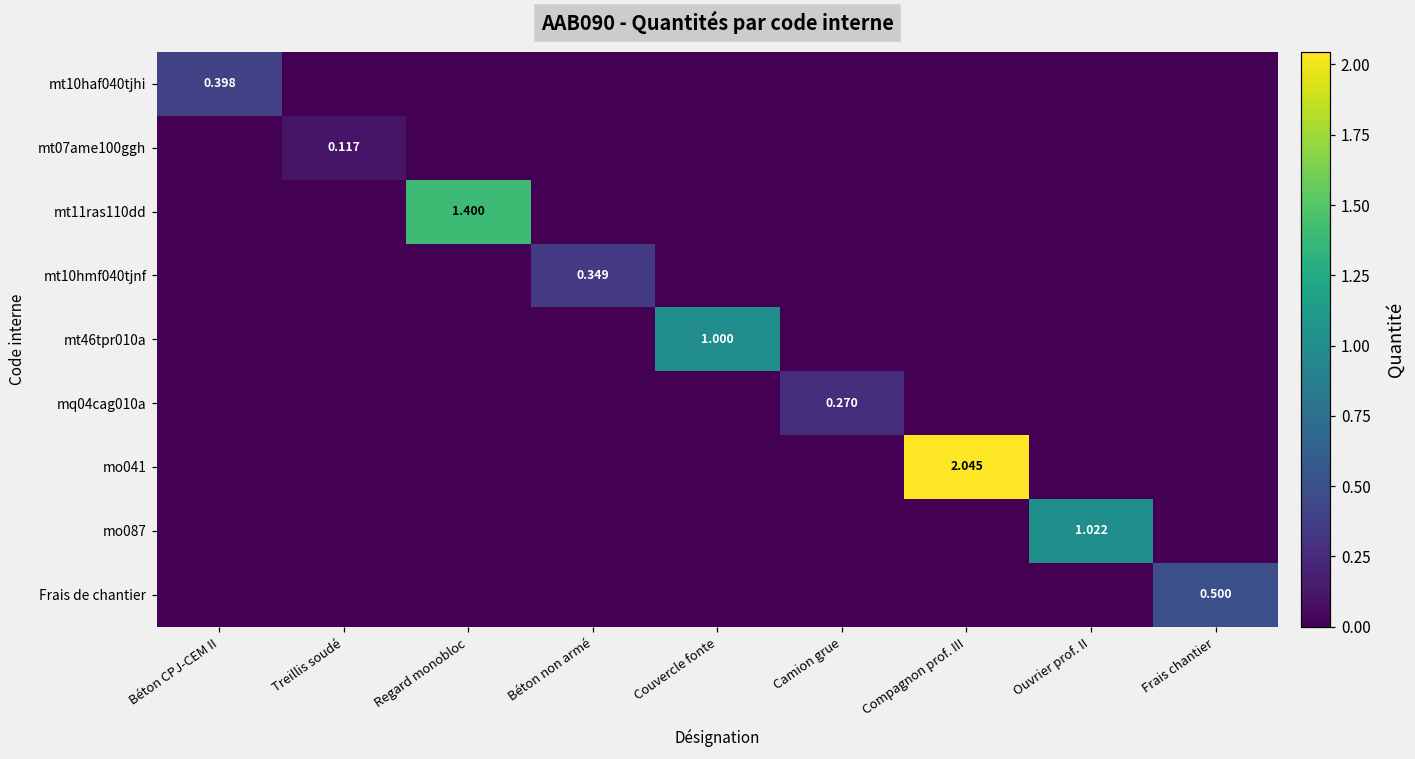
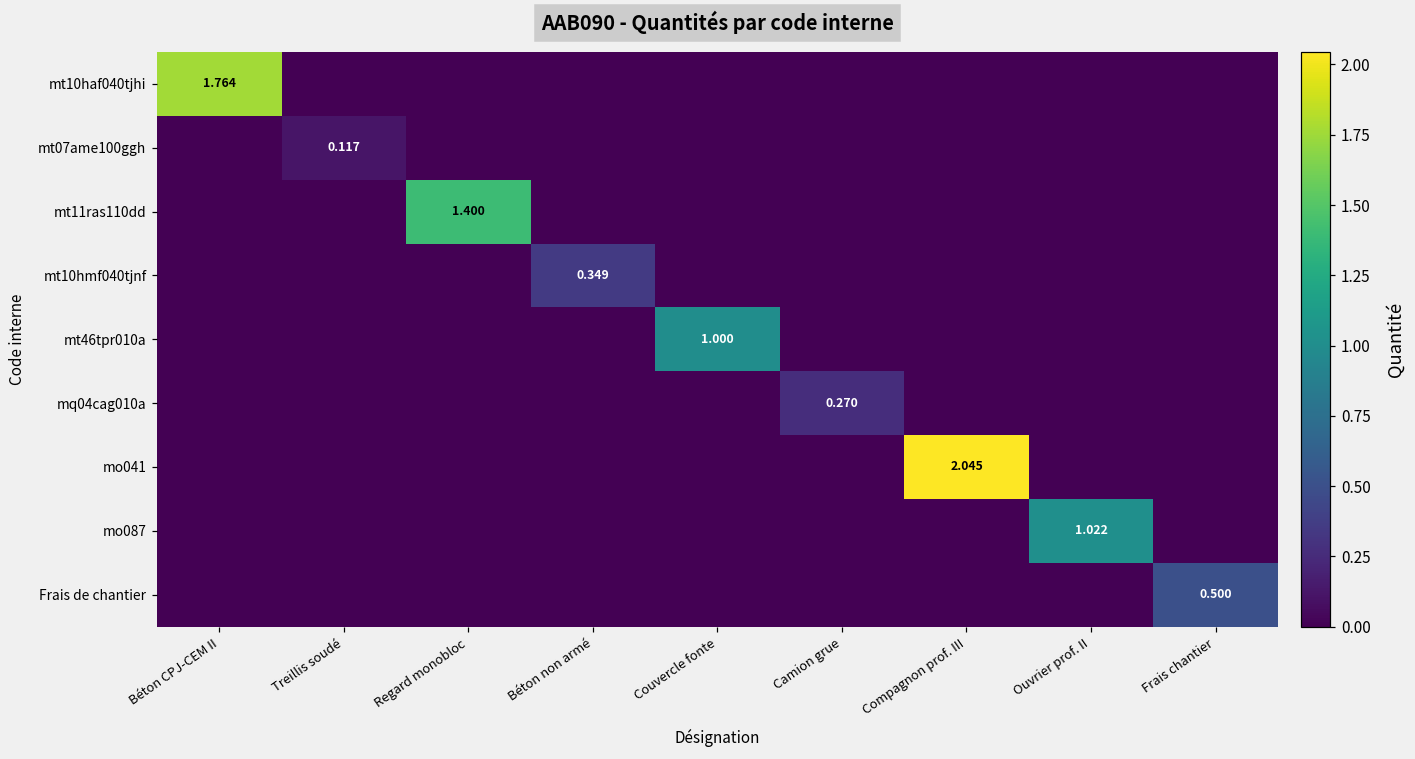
mt10haf040tjhi, Béton CPJ-CEM II: 0.398 -> 1.764
